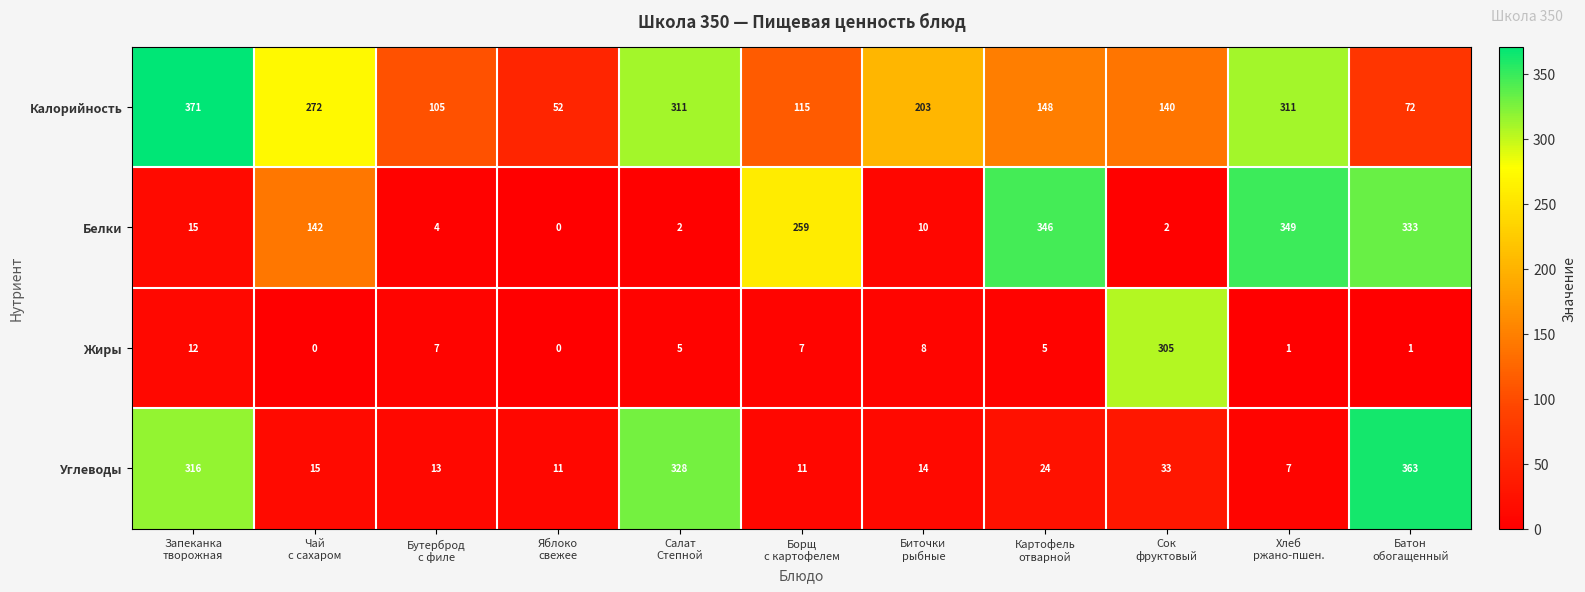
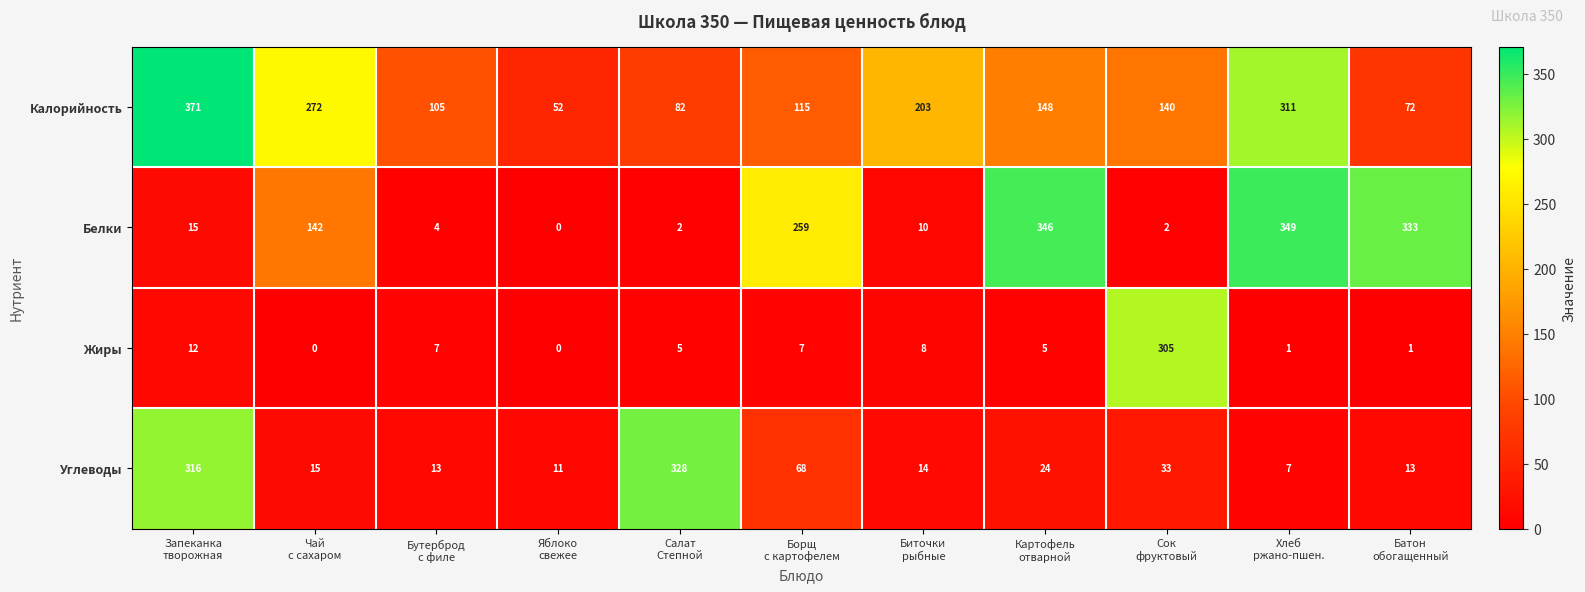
Калорийность, Салат Степной: 311 -> 82
Углеводы, Борщ с картофелем: 11 -> 68
Углеводы, Батон обогащенный: 363 -> 13
